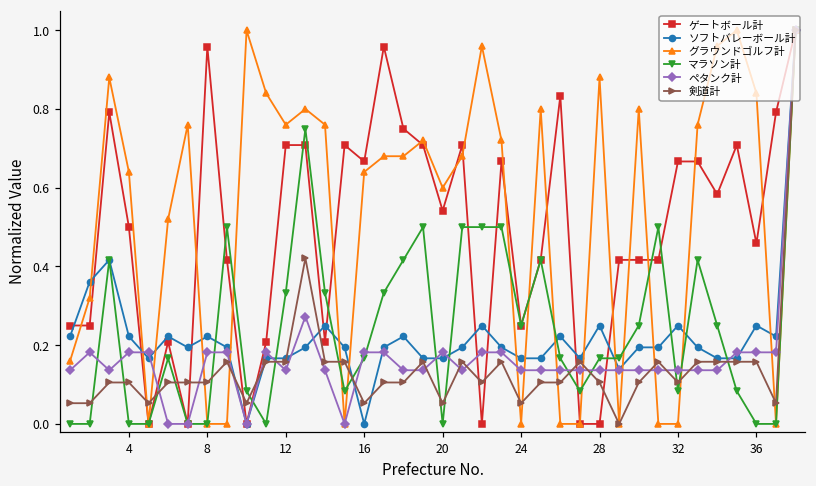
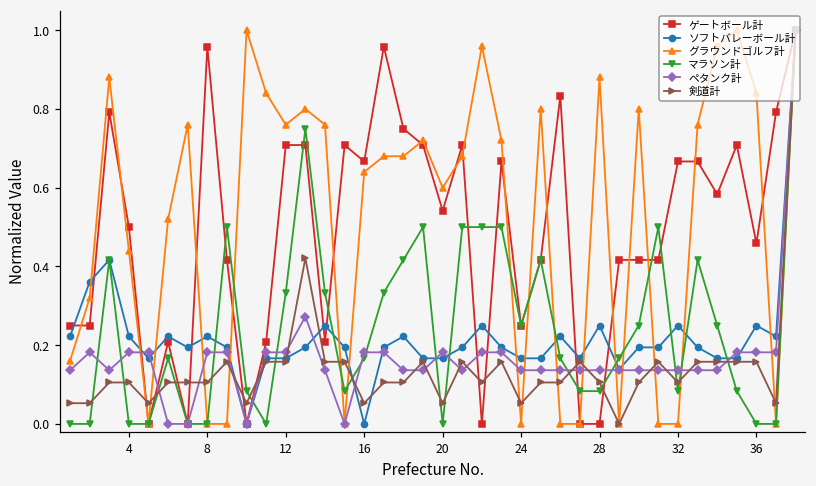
グラウンドゴルフ計, 4: 0.64 -> 0.44
ペタンク計, 12: 0.14 -> 0.18
マラソン計, 28: 0.17 -> 0.08
